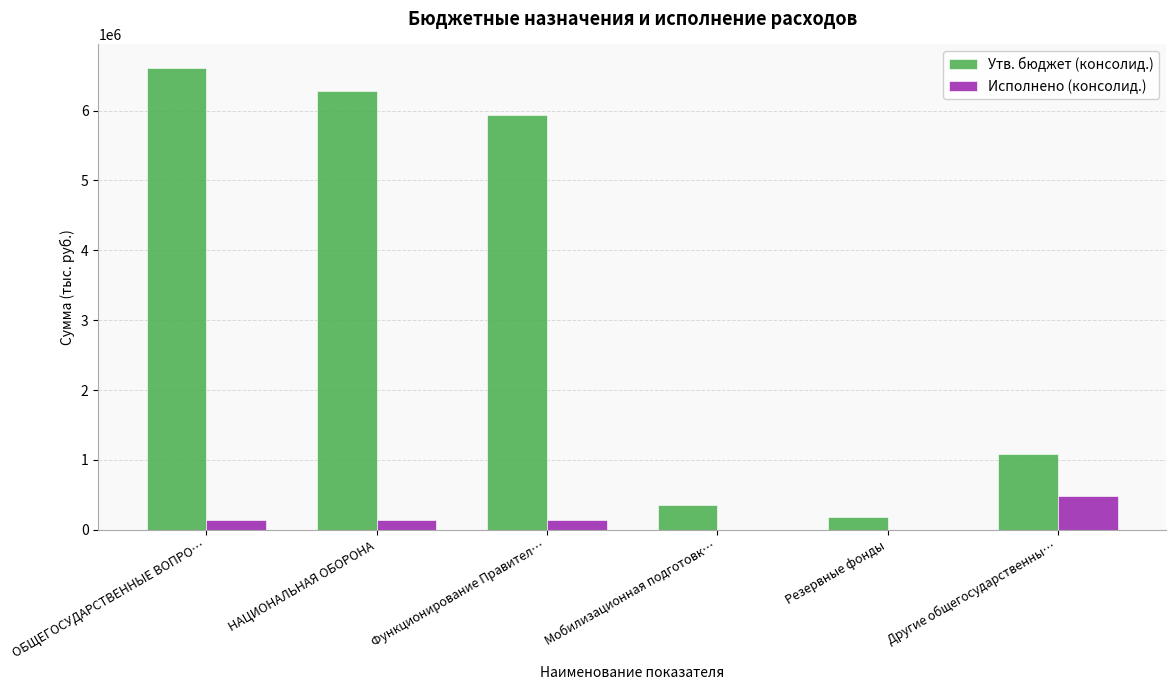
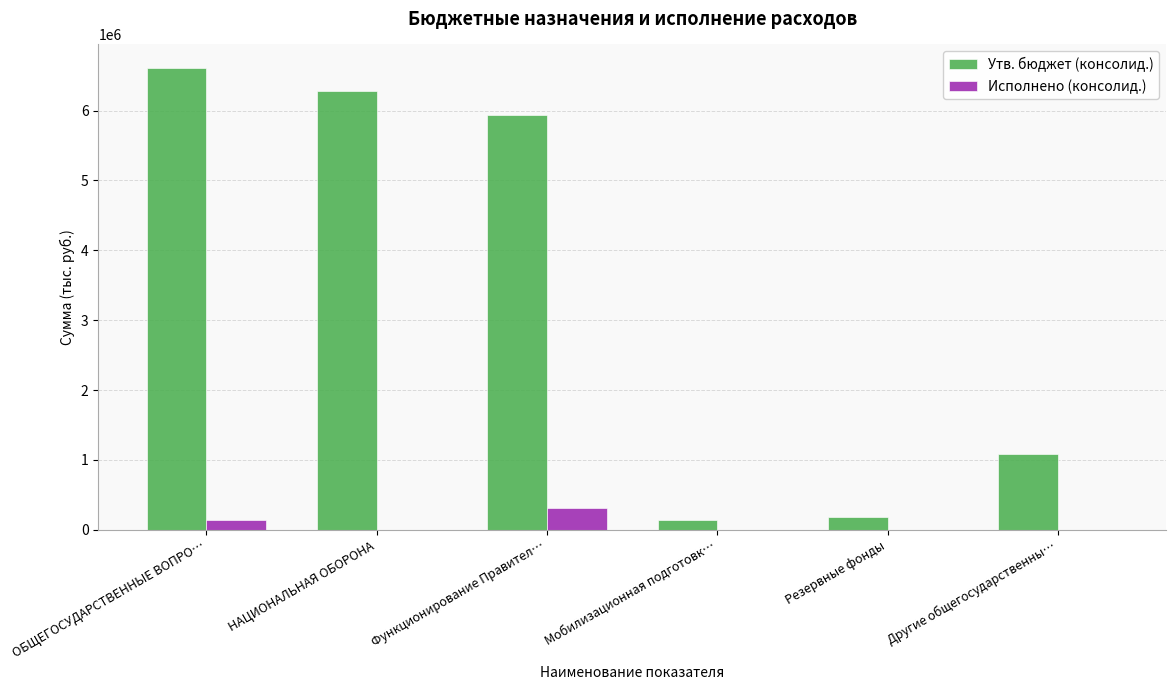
Исполнено (консолид.), НАЦИОНАЛЬНАЯ ОБОРОНА: 100000 -> 0
Исполнено (консолид.), Функционирование Правител…: 100000 -> 300000
Утв. бюджет (консолид.), Мобилизационная подготовк…: 300000 -> 100000
Исполнено (консолид.), Другие общегосударственны…: 500000 -> 0
